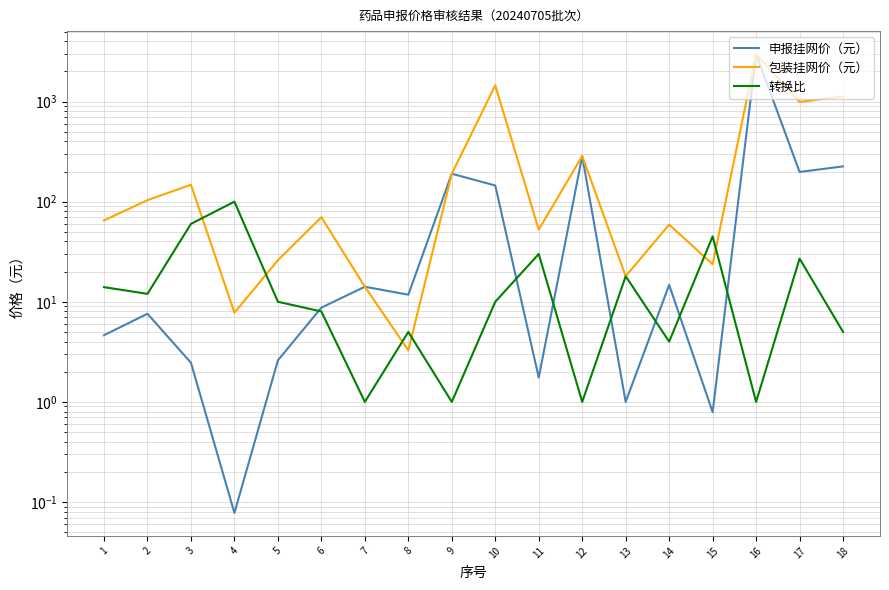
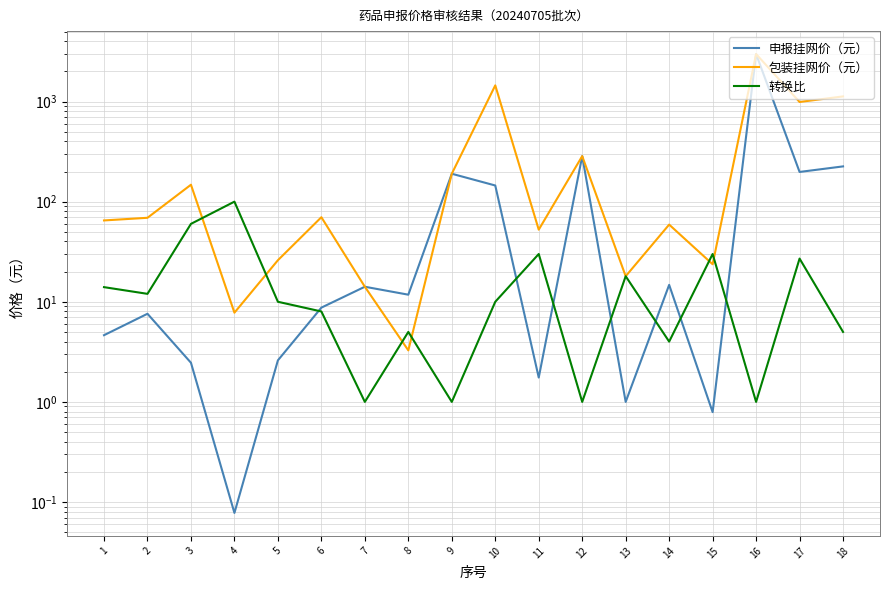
包装挂网价（元）, 2: 100 -> 70
转换比, 15: 50 -> 30
